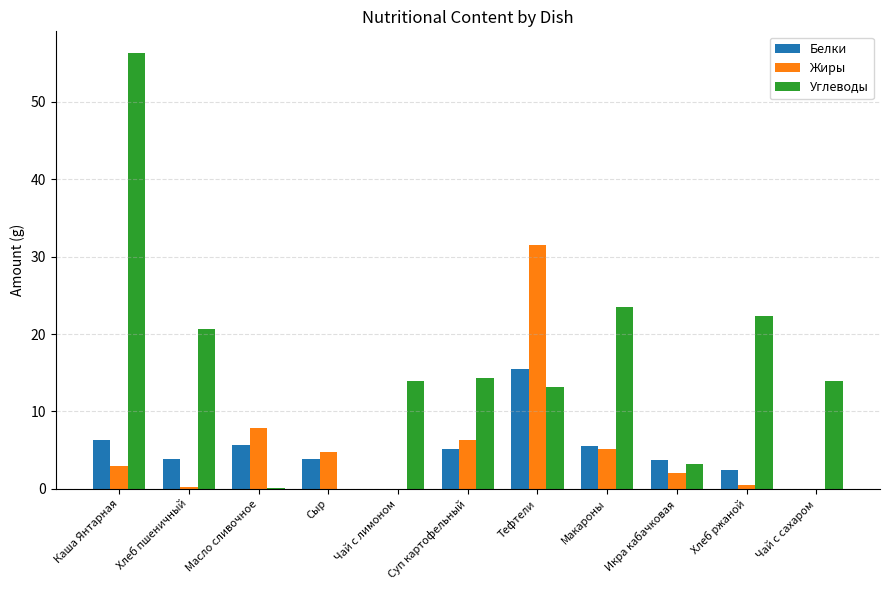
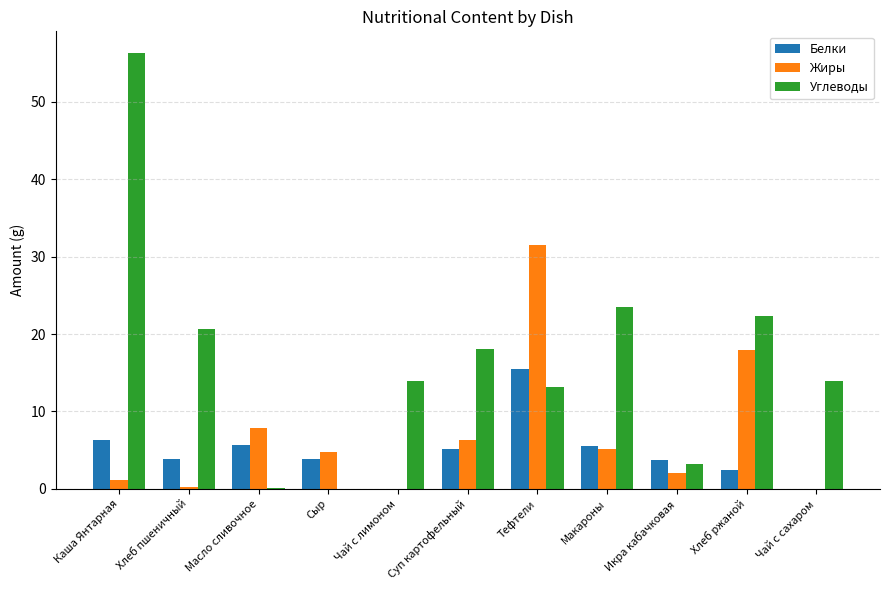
Жиры, Каша Янтарная: 3 -> 1
Углеводы, Суп картофельный: 14 -> 18
Жиры, Хлеб ржаной: 1 -> 18
